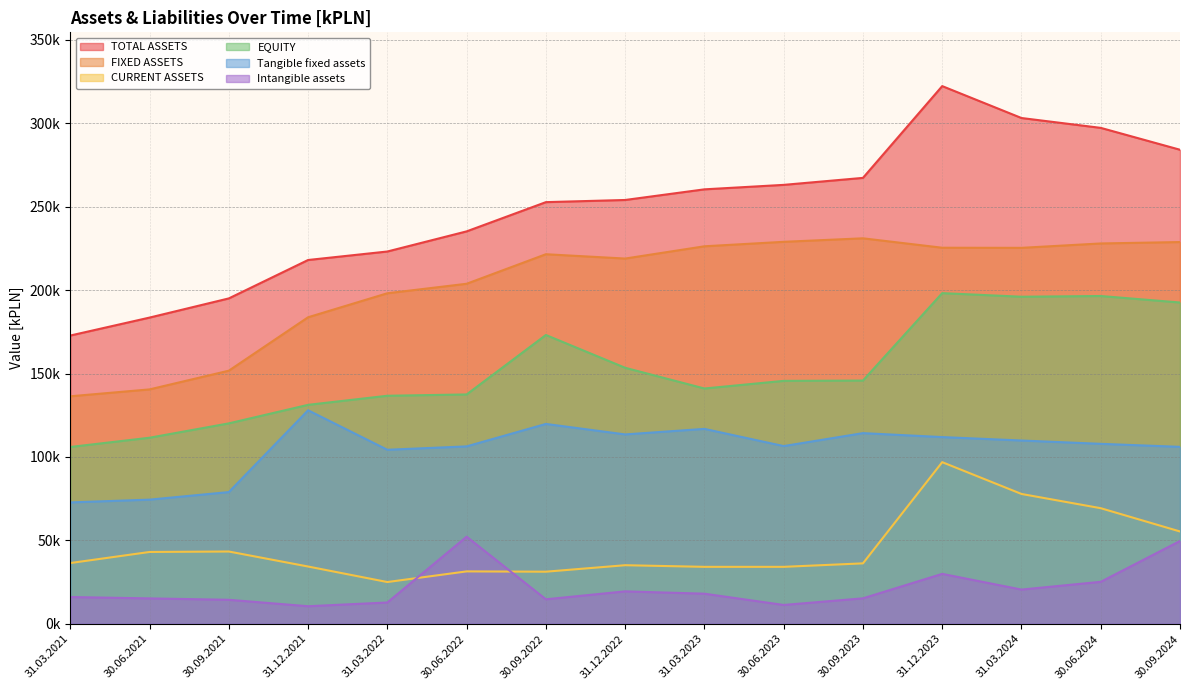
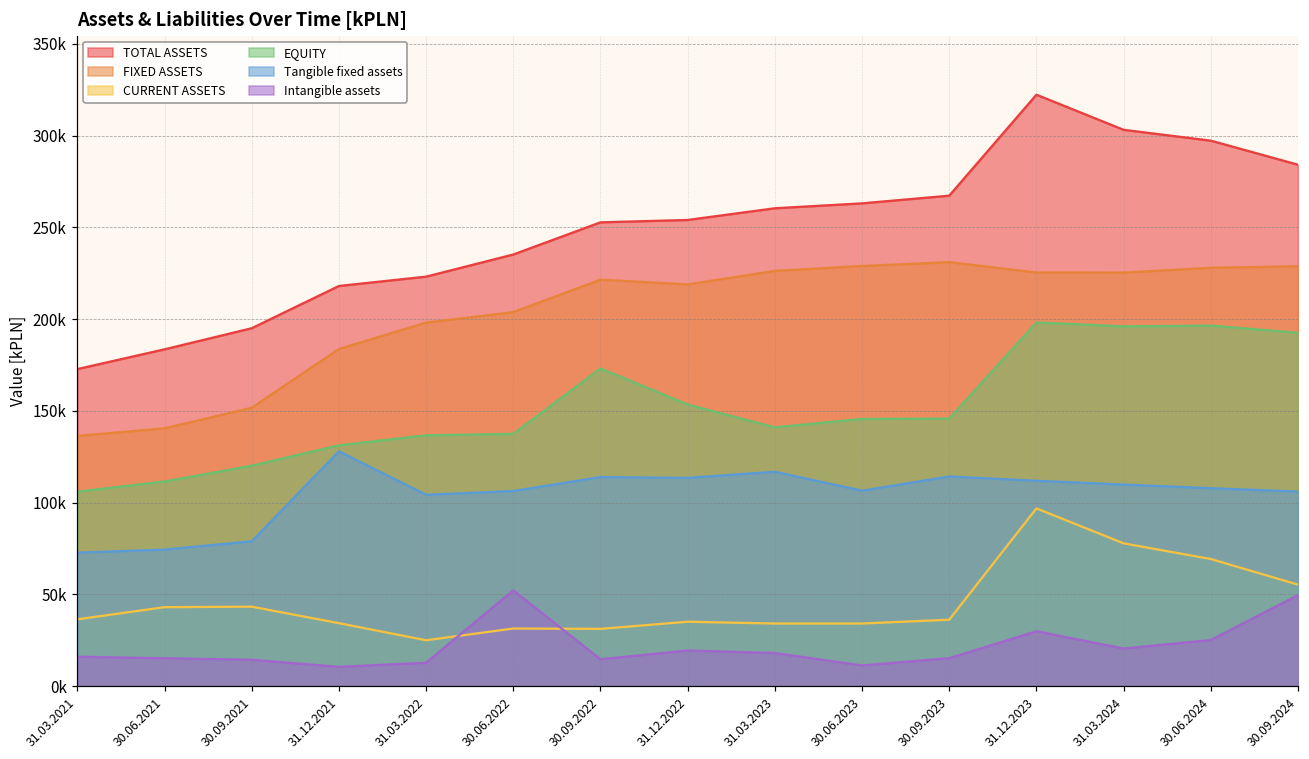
Tangible fixed assets, 30.09.2022: 120000 -> 114000
